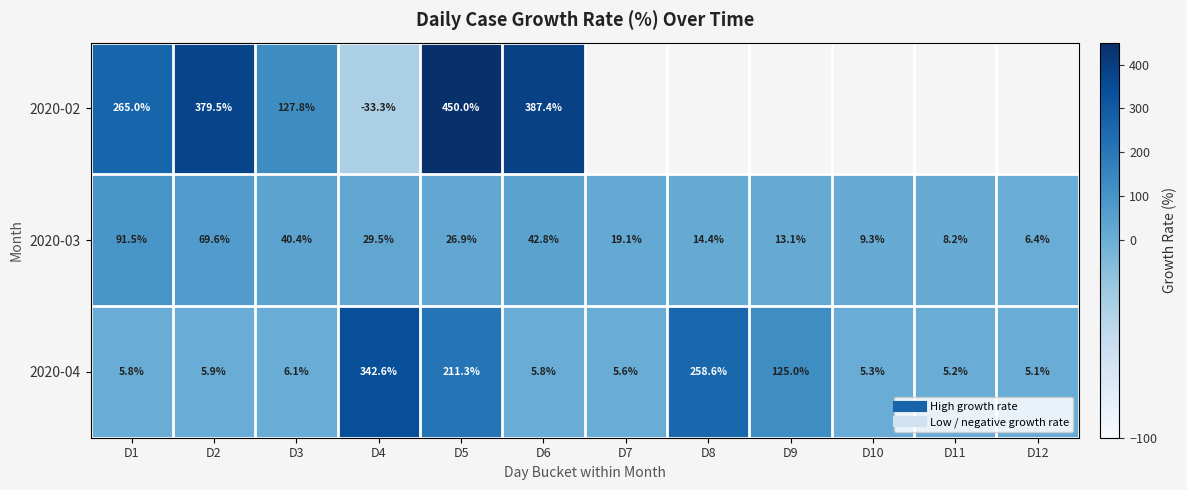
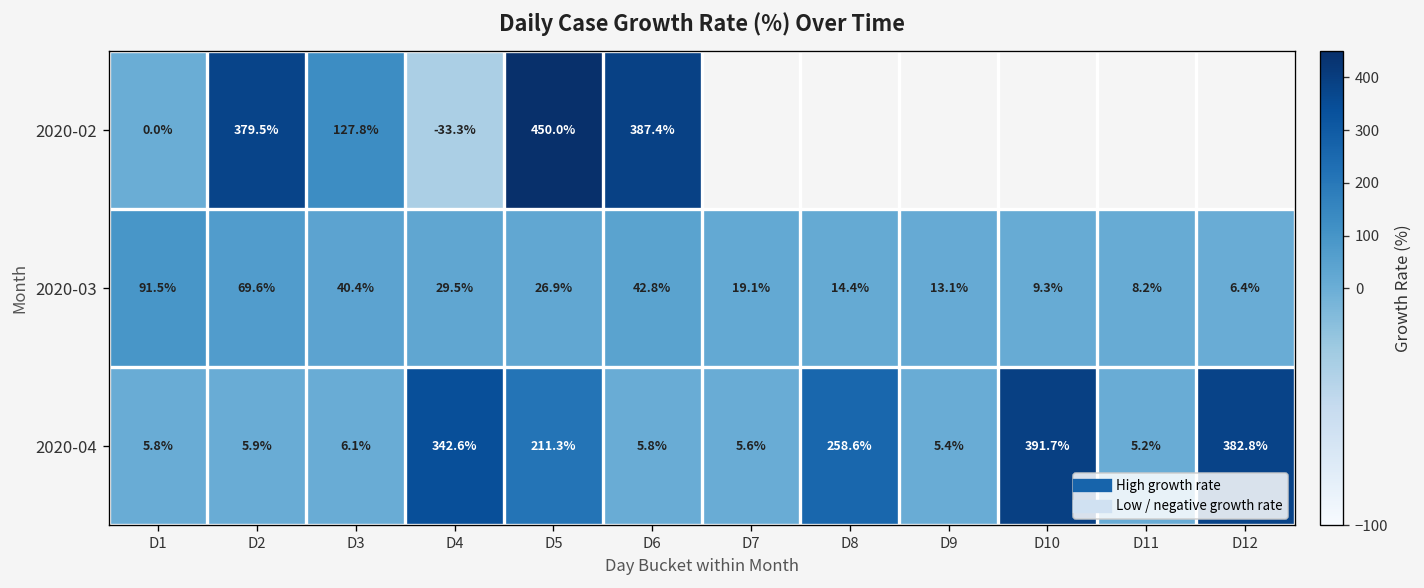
2020-02, D1: 265.0% -> 0.0%
2020-04, D9: 125.0% -> 5.4%
2020-04, D10: 5.3% -> 391.7%
2020-04, D12: 5.1% -> 382.8%
